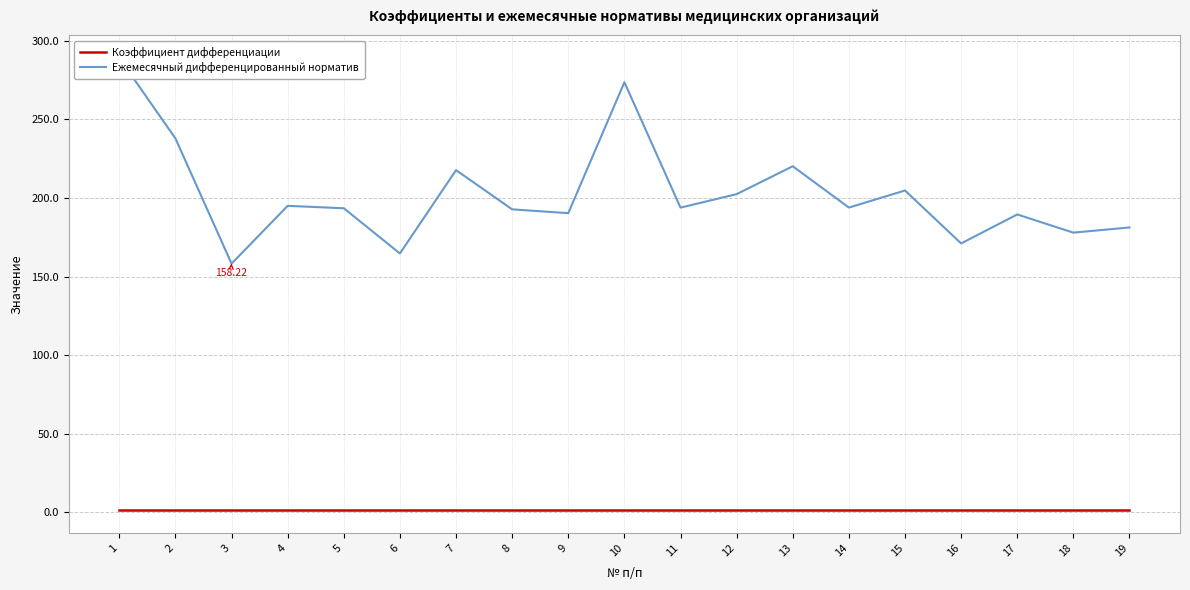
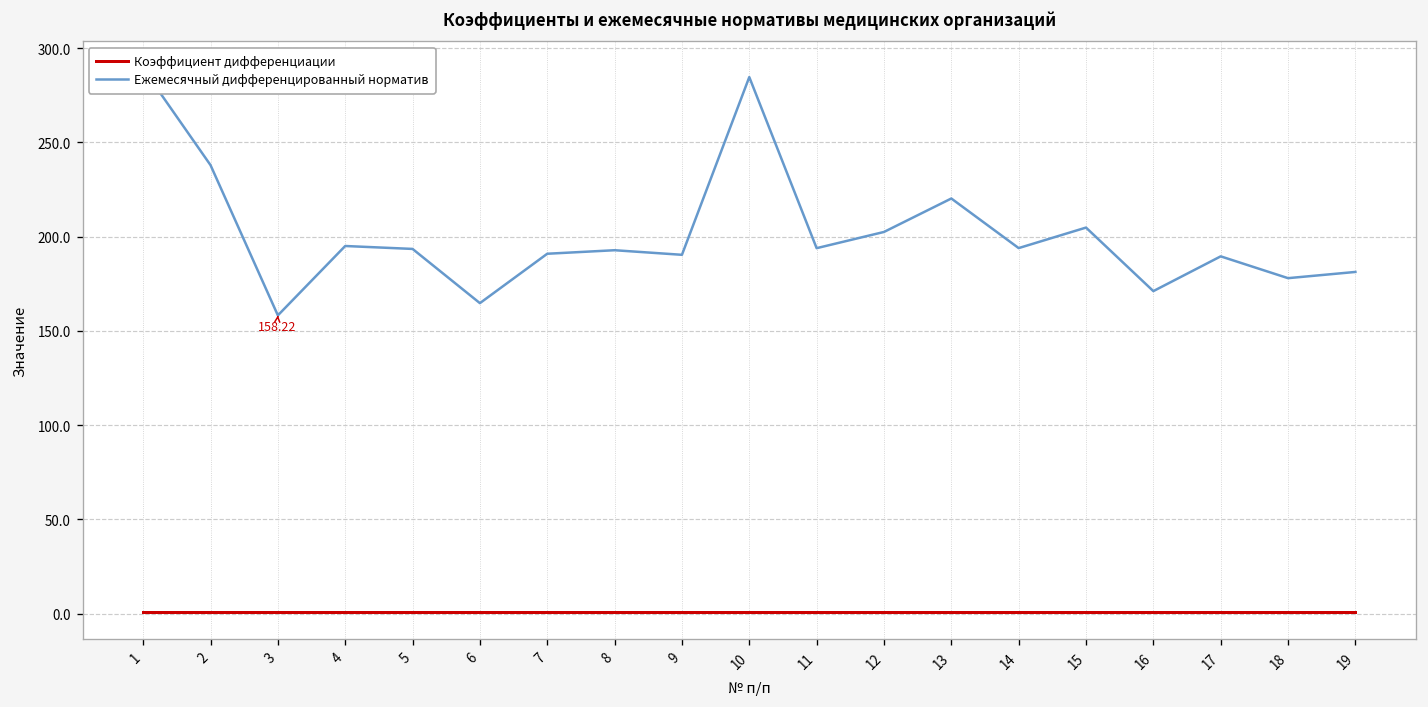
Ежемесячный дифференцированный норматив, 7: 218 -> 191
Ежемесячный дифференцированный норматив, 10: 274 -> 285
